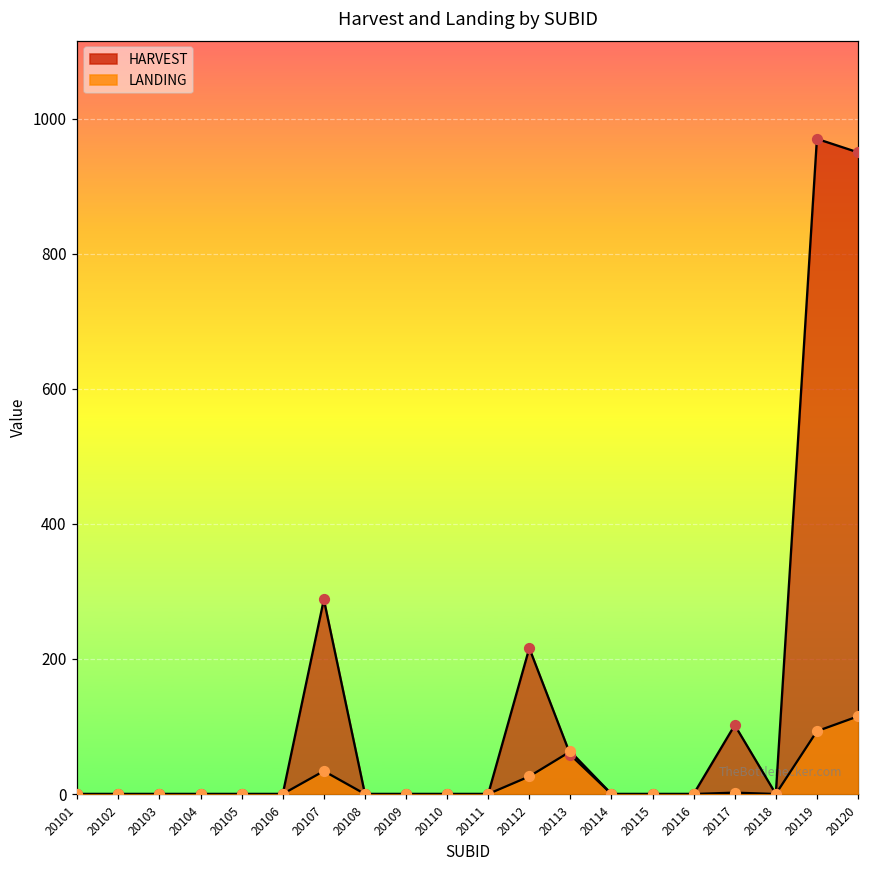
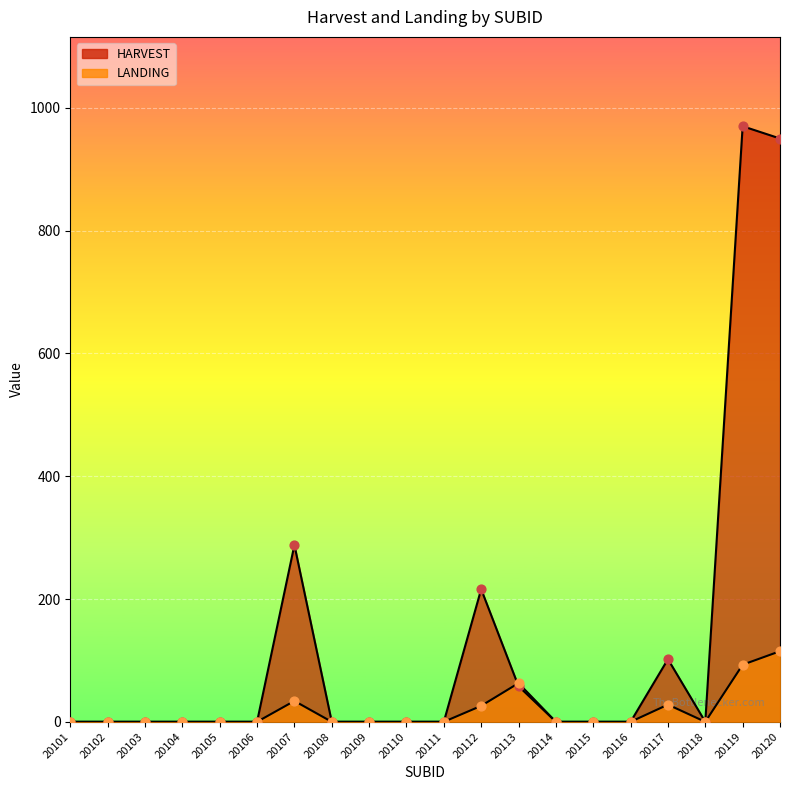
LANDING, 20117: 0 -> 30
